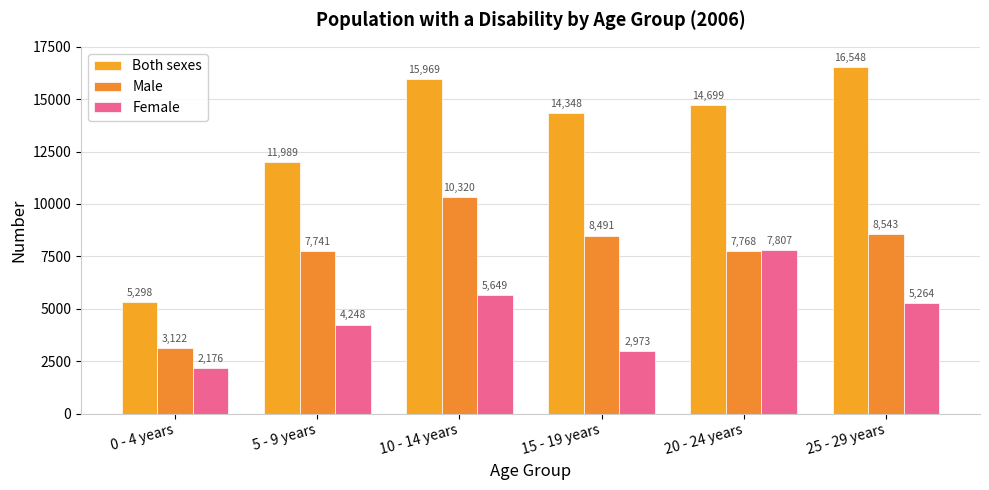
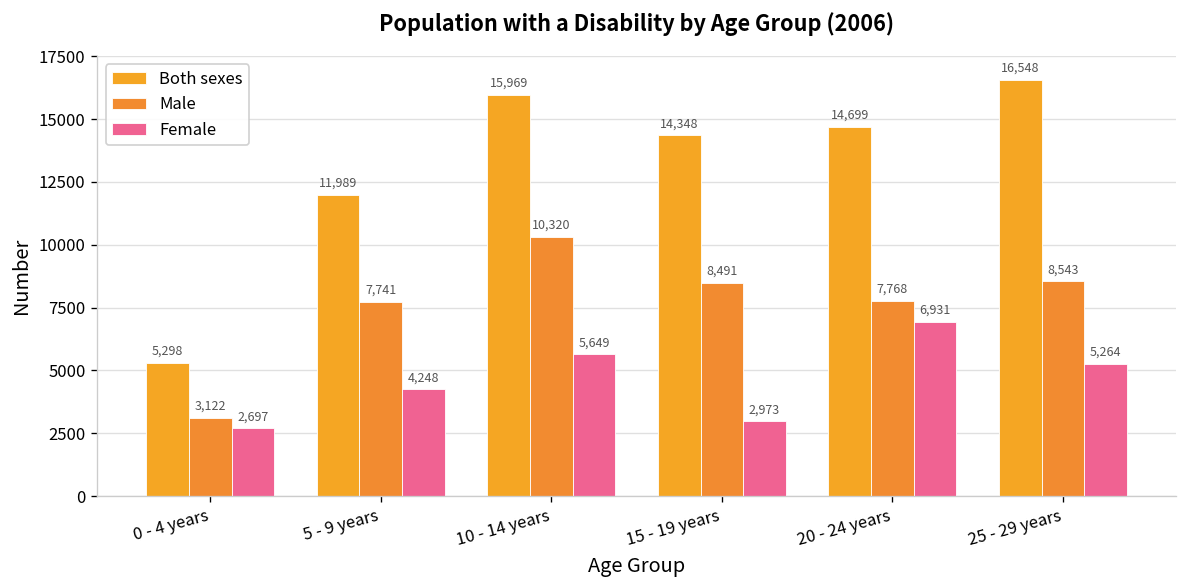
Female, 0 - 4 years: 2,176 -> 2,697
Female, 20 - 24 years: 7,807 -> 6,931
